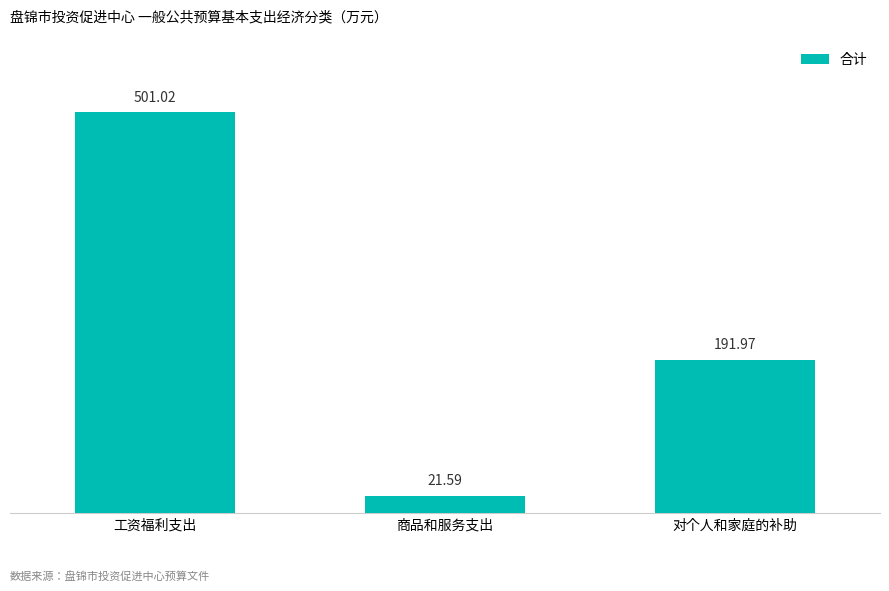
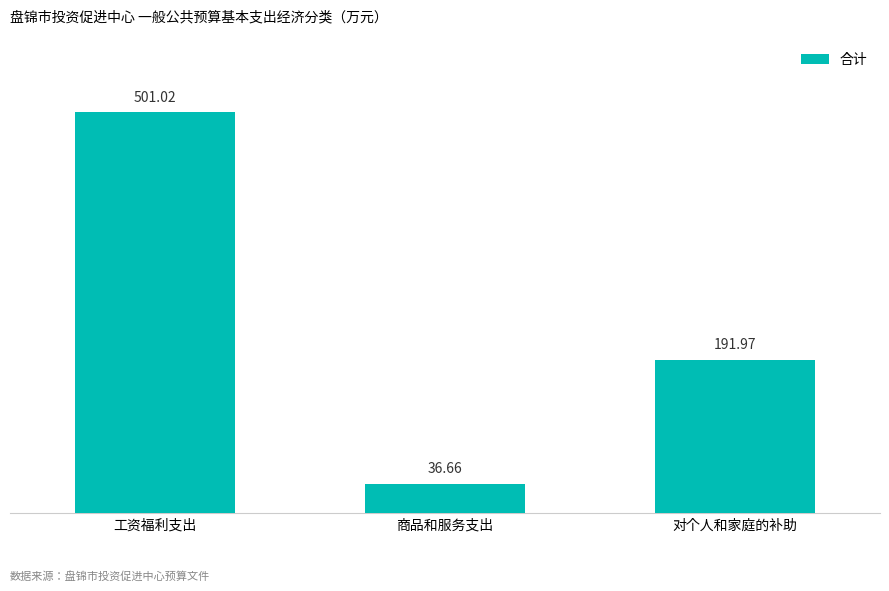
商品和服务支出: 21.59 -> 36.66
